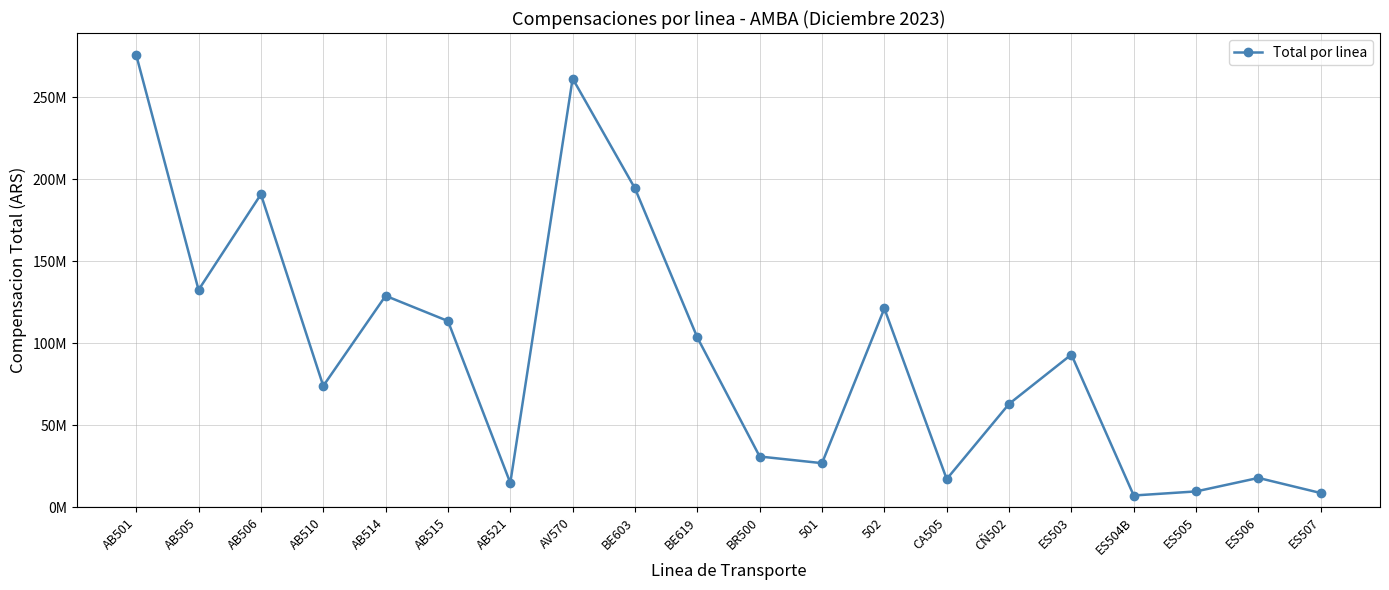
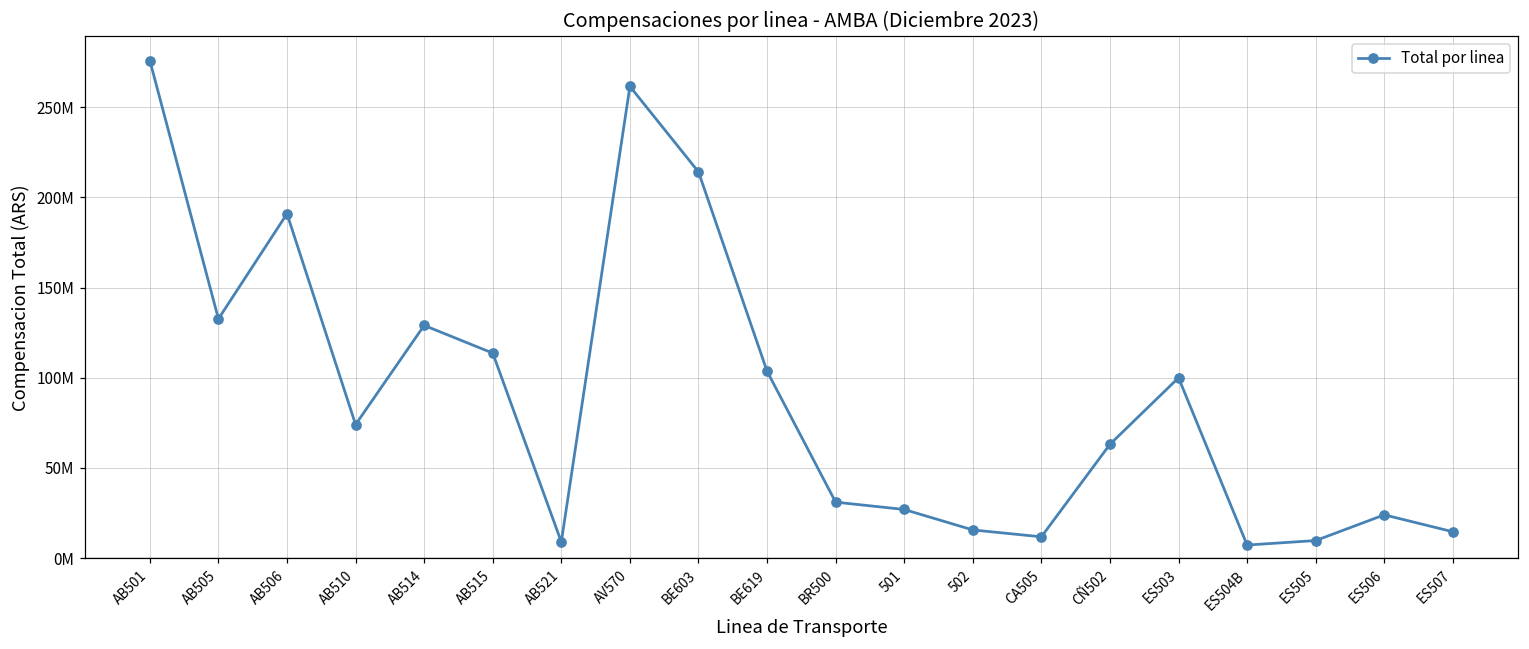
AB521: 15000000 -> 9000000
BE603: 195000000 -> 214000000
502: 121000000 -> 16000000
CA505: 17000000 -> 12000000
ES503: 93000000 -> 100000000
ES506: 18000000 -> 24000000
ES507: 9000000 -> 15000000
